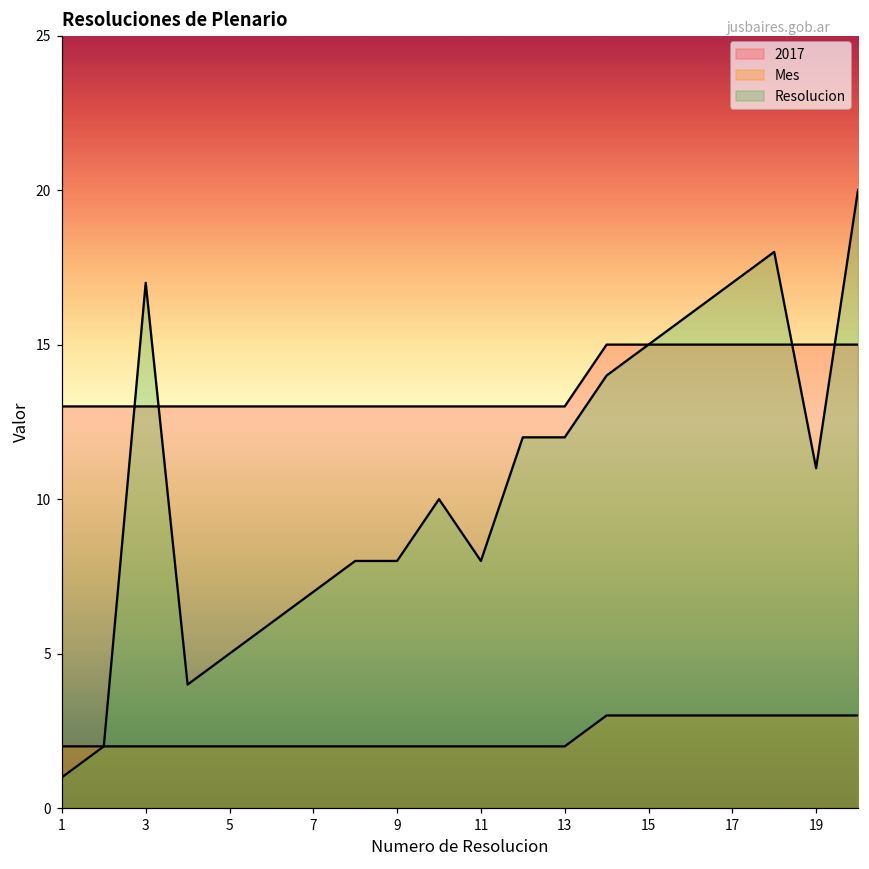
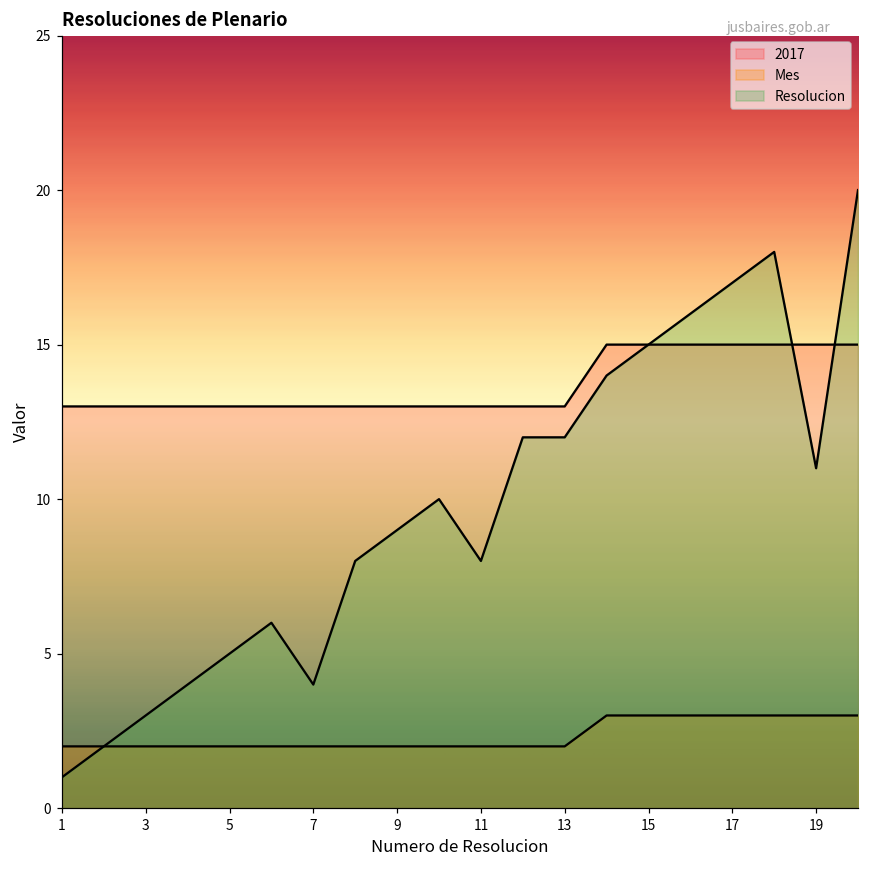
Resolucion, 3: 17 -> 3
Resolucion, 7: 7 -> 4
Resolucion, 9: 8 -> 9
